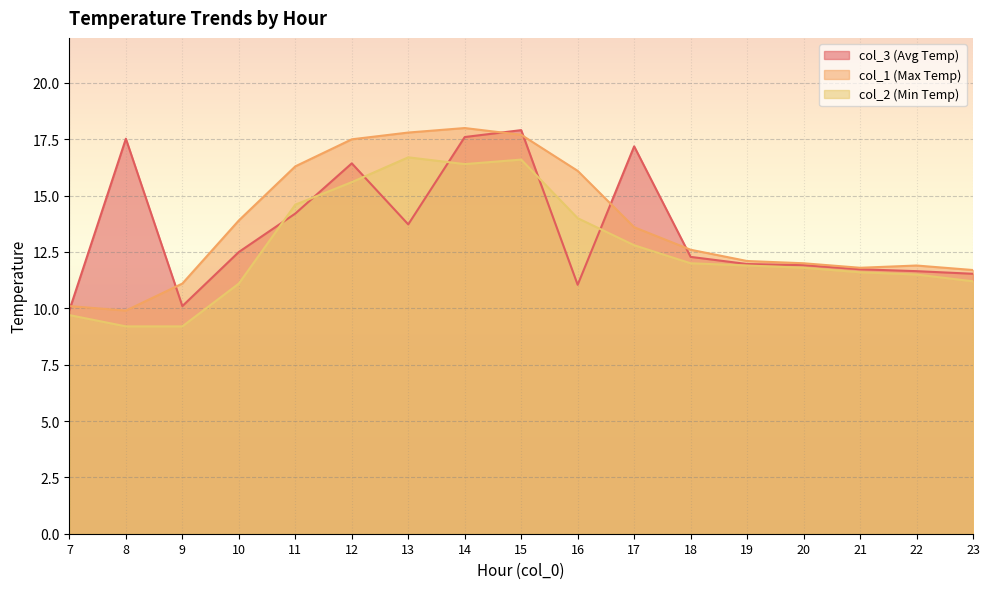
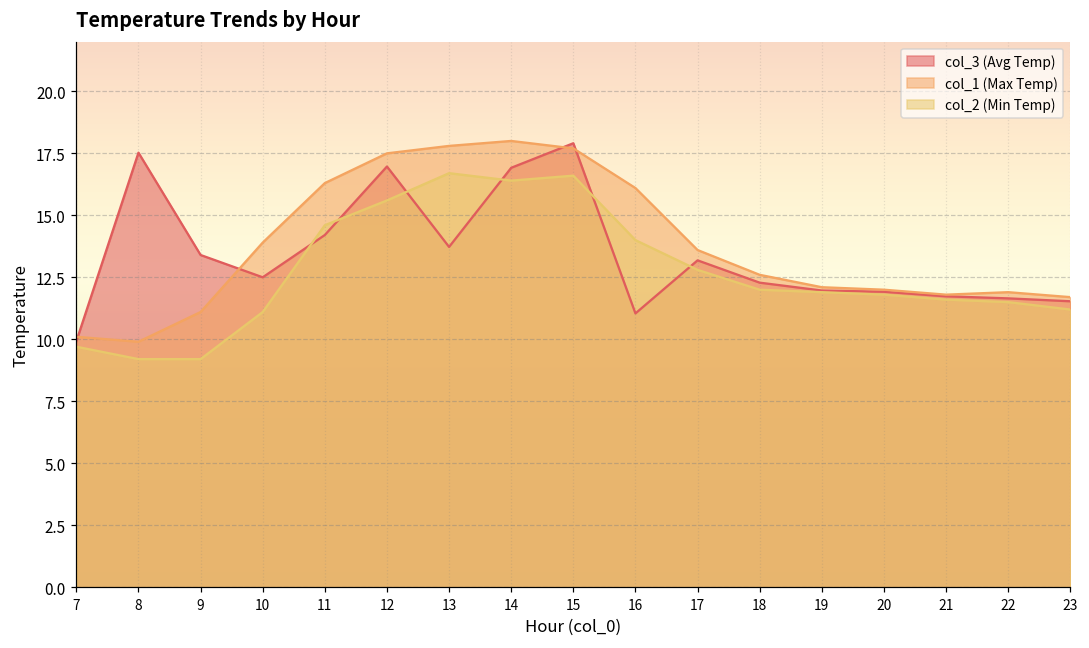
col_3 (Avg Temp), 9: 10.1 -> 13.4
col_3 (Avg Temp), 12: 16.4 -> 17.0
col_3 (Avg Temp), 14: 17.6 -> 16.9
col_3 (Avg Temp), 17: 17.2 -> 13.2
